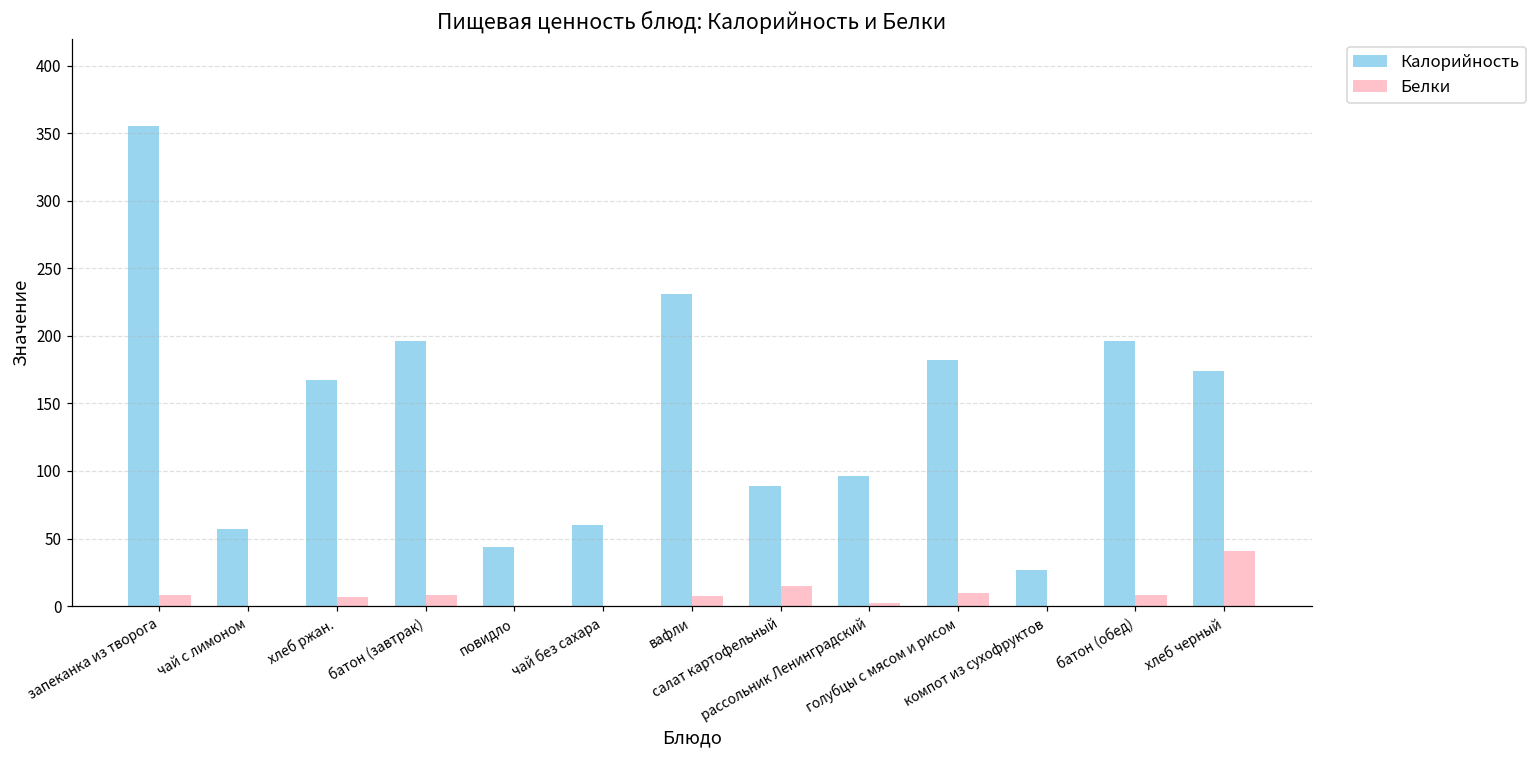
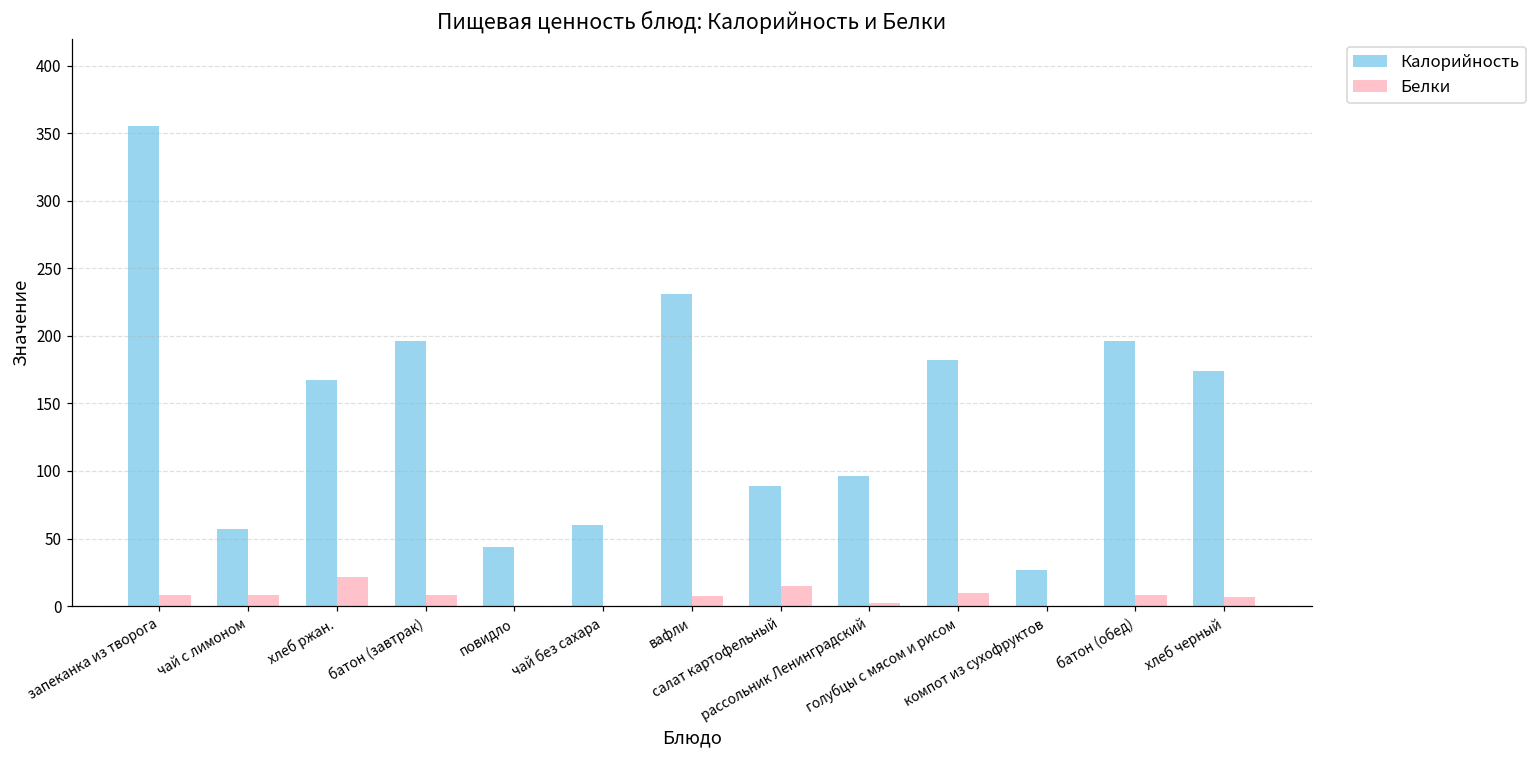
Белки, чай с лимоном: 0 -> 8
Белки, хлеб ржан.: 7 -> 21
Белки, хлеб черный: 41 -> 7
